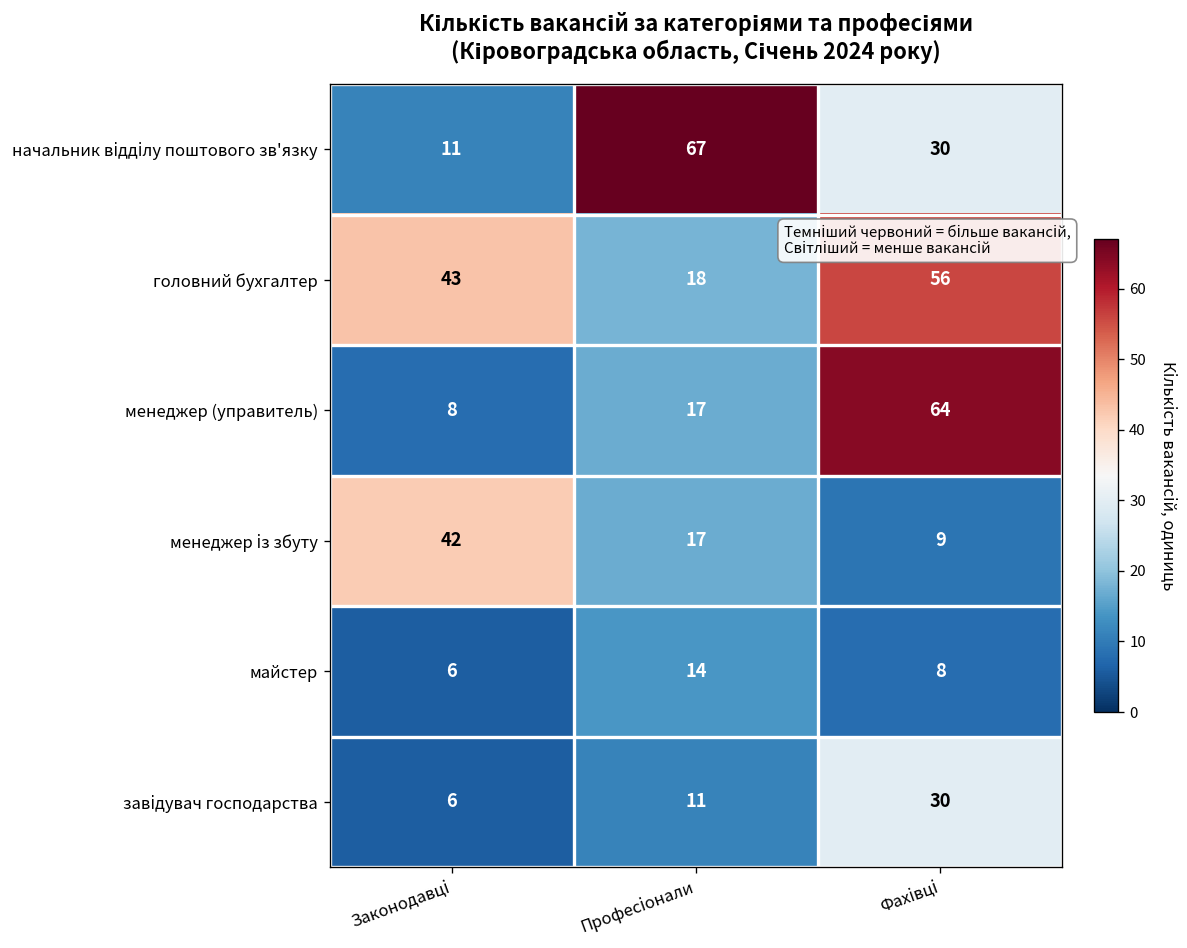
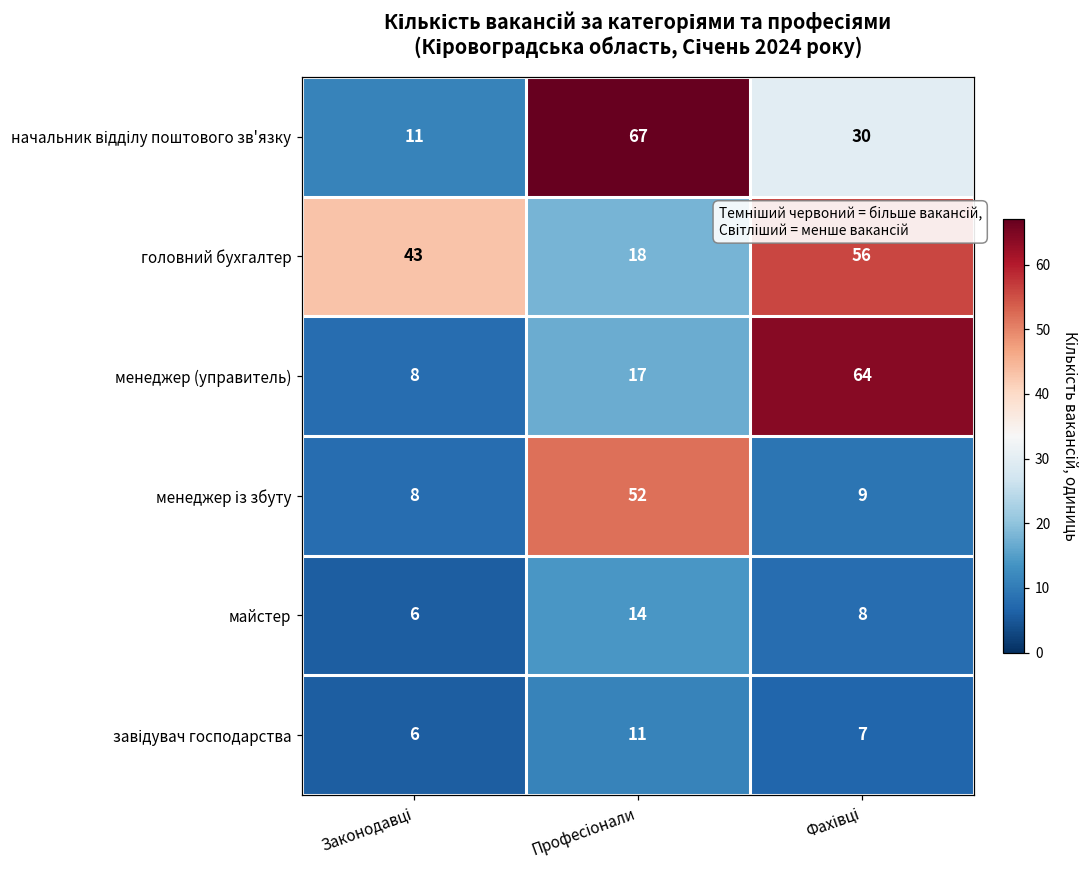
менеджер із збуту, Законодавці: 42 -> 8
менеджер із збуту, Професіонали: 17 -> 52
завідувач господарства, Фахівці: 30 -> 7
